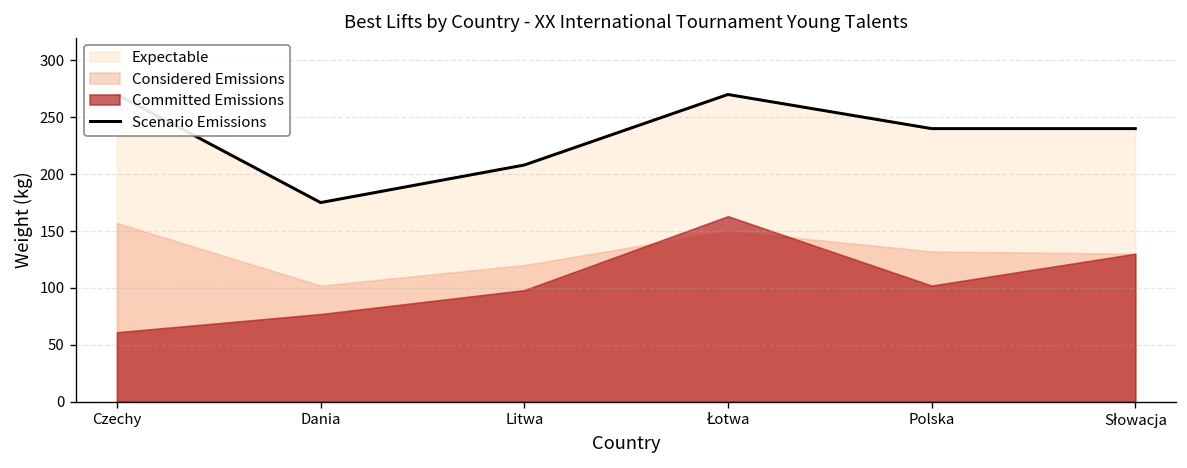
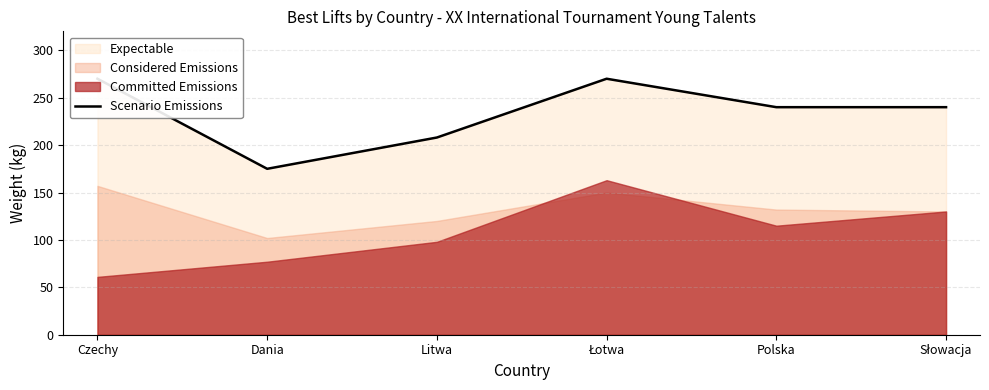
Committed Emissions, Polska: 100 -> 120
